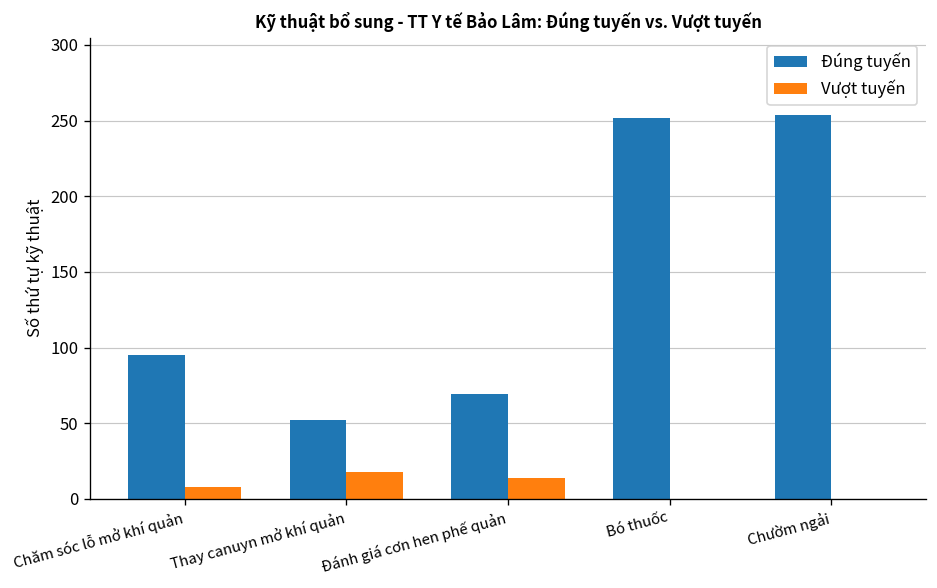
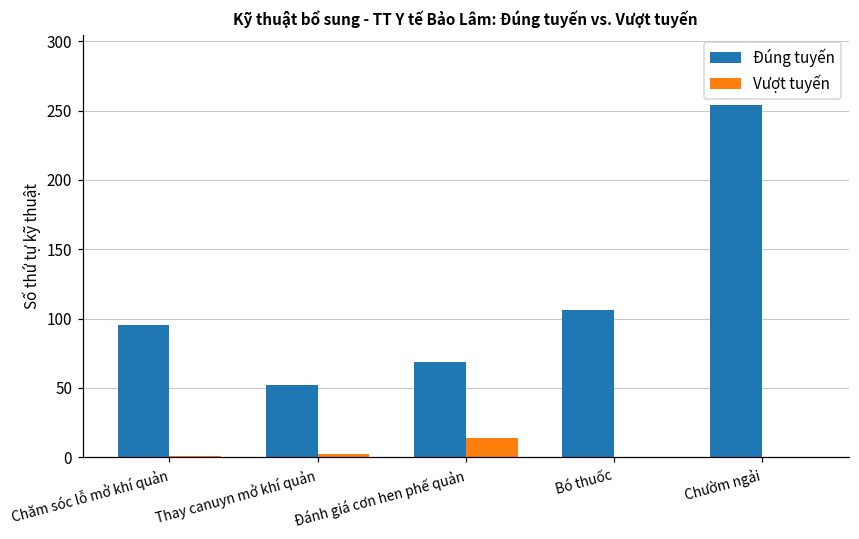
Vượt tuyến, Chăm sóc lỗ mở khí quản: 8 -> 1
Vượt tuyến, Thay canuyn mở khí quản: 18 -> 2
Đúng tuyến, Bó thuốc: 252 -> 106
